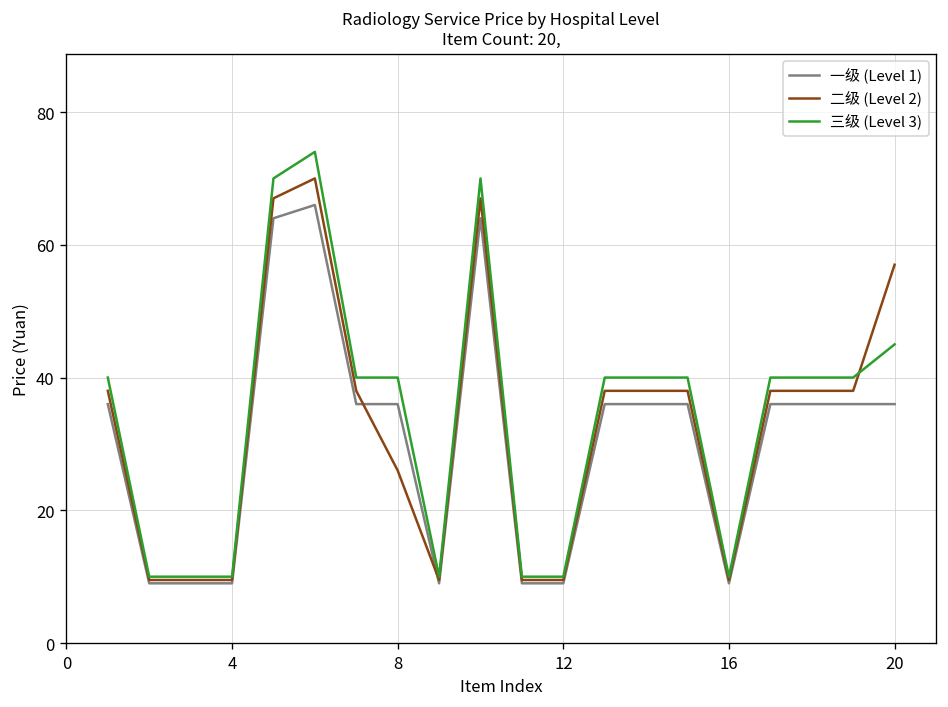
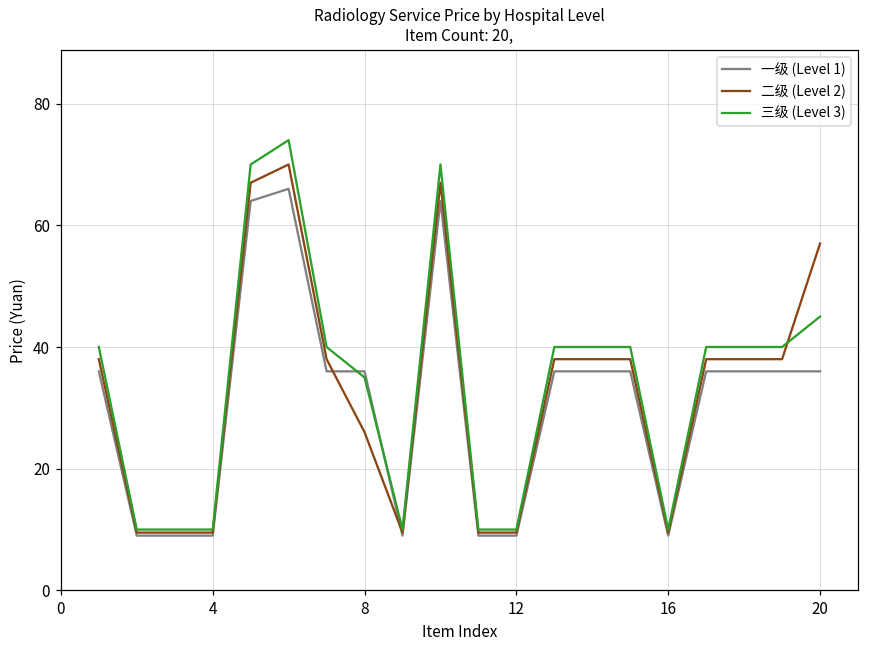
三级 (Level 3), 8: 40 -> 35
